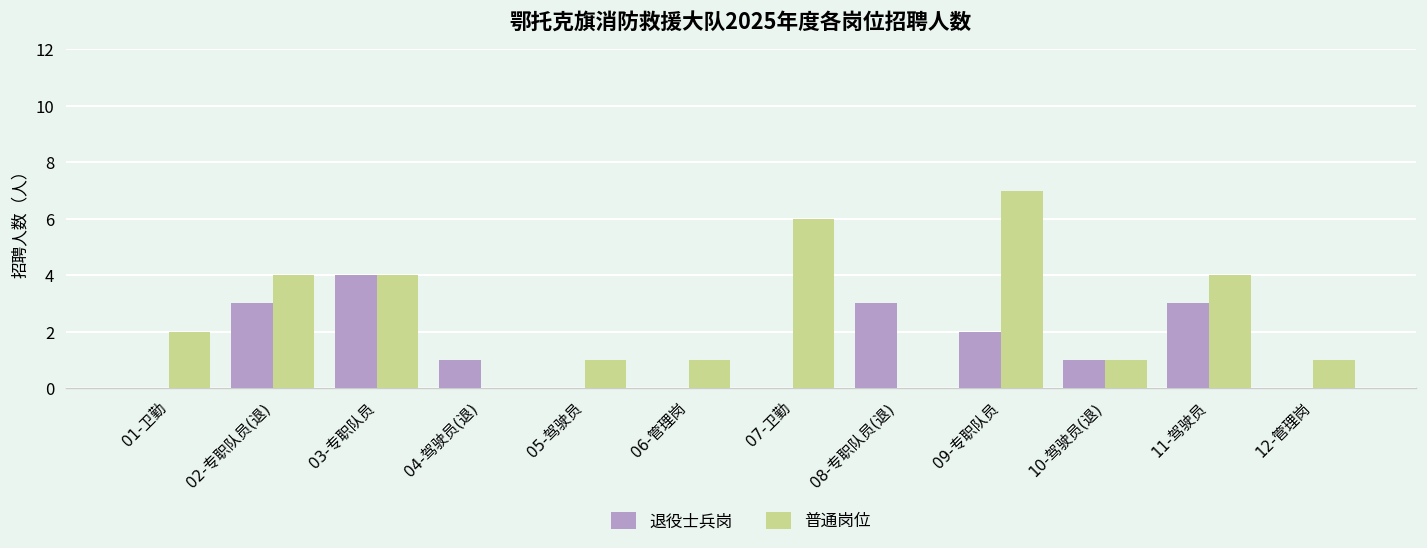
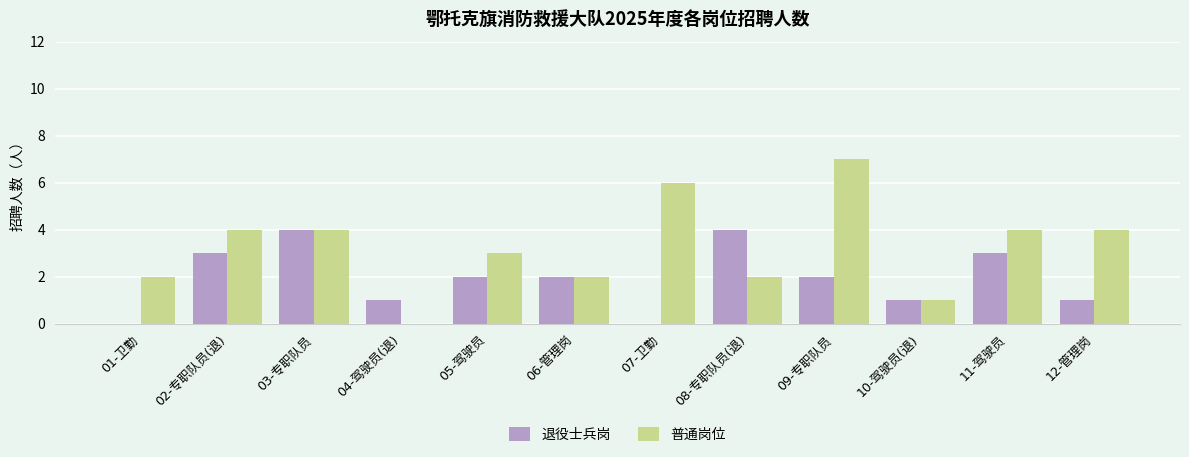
退役士兵岗, 05-驾驶员: 0 -> 2
普通岗位, 05-驾驶员: 1 -> 3
退役士兵岗, 06-管理岗: 0 -> 2
普通岗位, 06-管理岗: 1 -> 2
退役士兵岗, 08-专职队员(退): 3 -> 4
普通岗位, 08-专职队员(退): 0 -> 2
退役士兵岗, 12-管理岗: 0 -> 1
普通岗位, 12-管理岗: 1 -> 4
